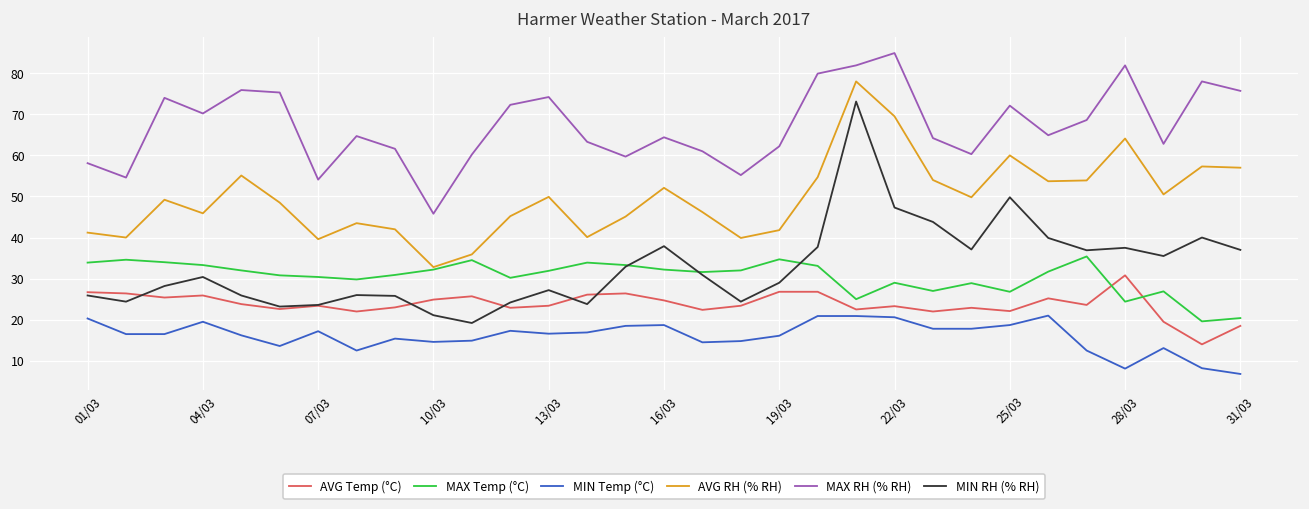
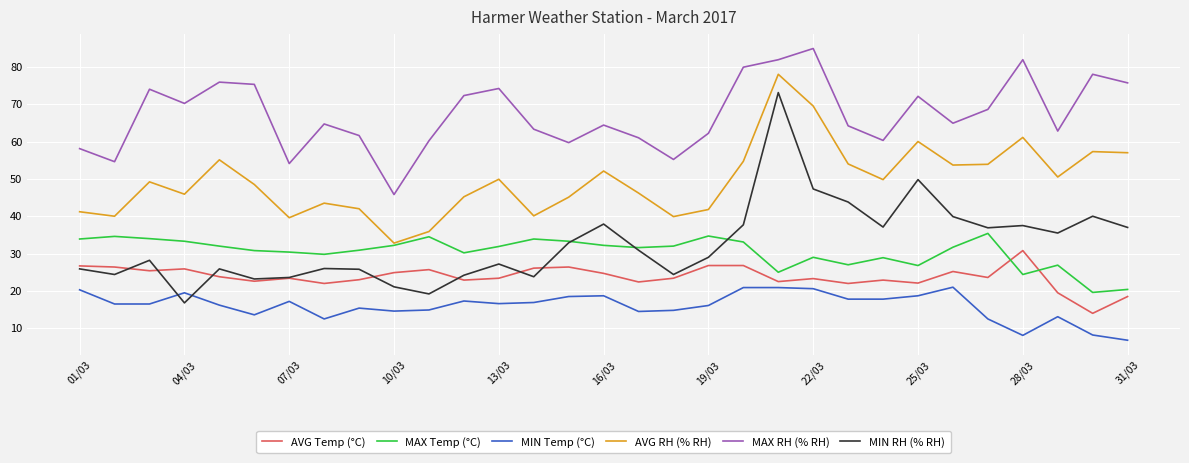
MIN RH (% RH), 04/03: 30 -> 17
AVG RH (% RH), 28/03: 64 -> 61
